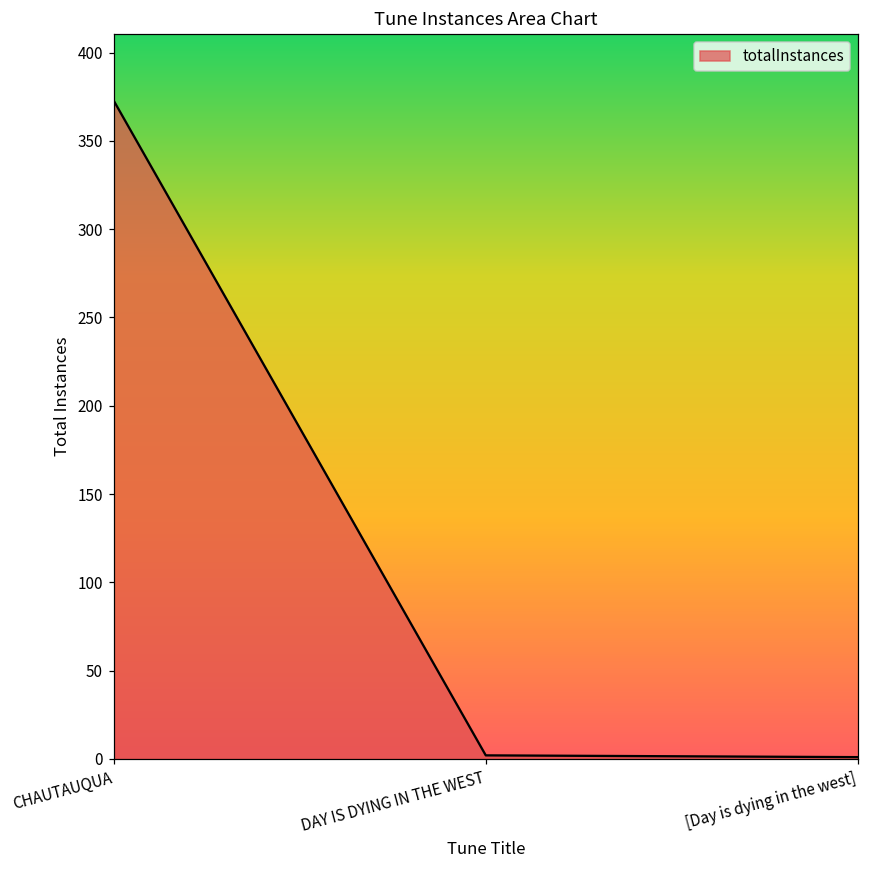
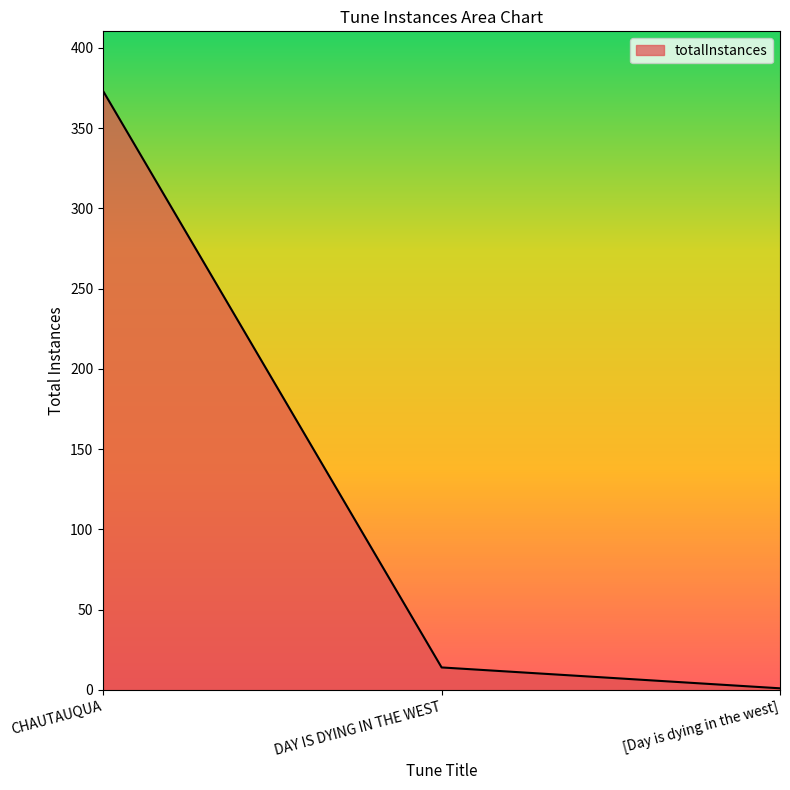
DAY IS DYING IN THE WEST: 2 -> 14
